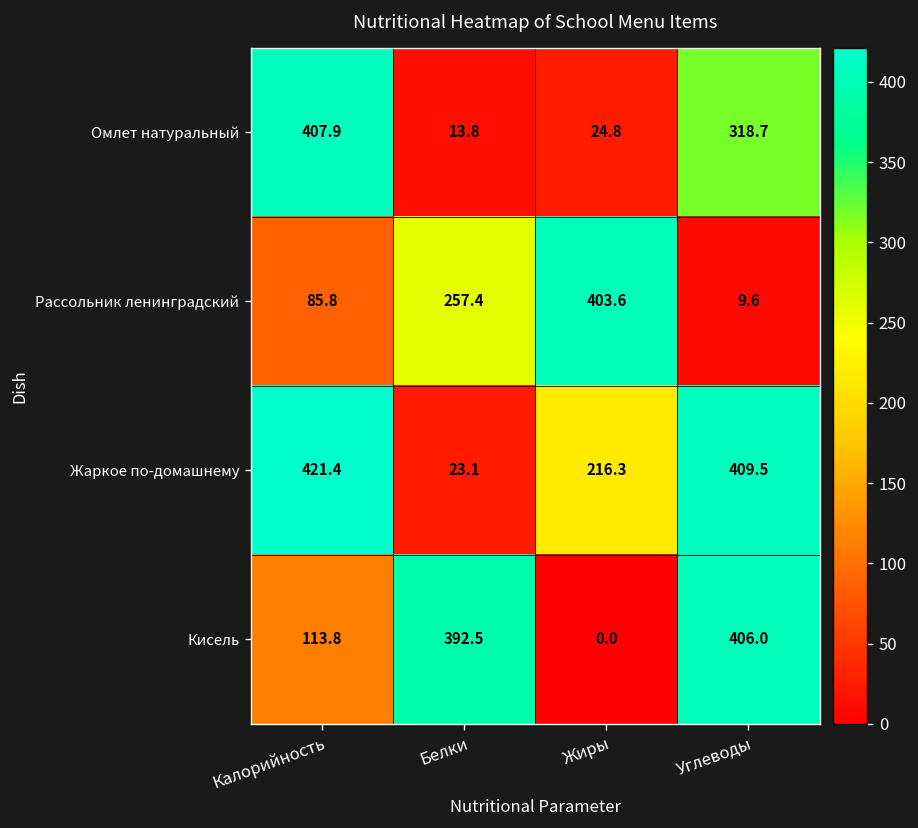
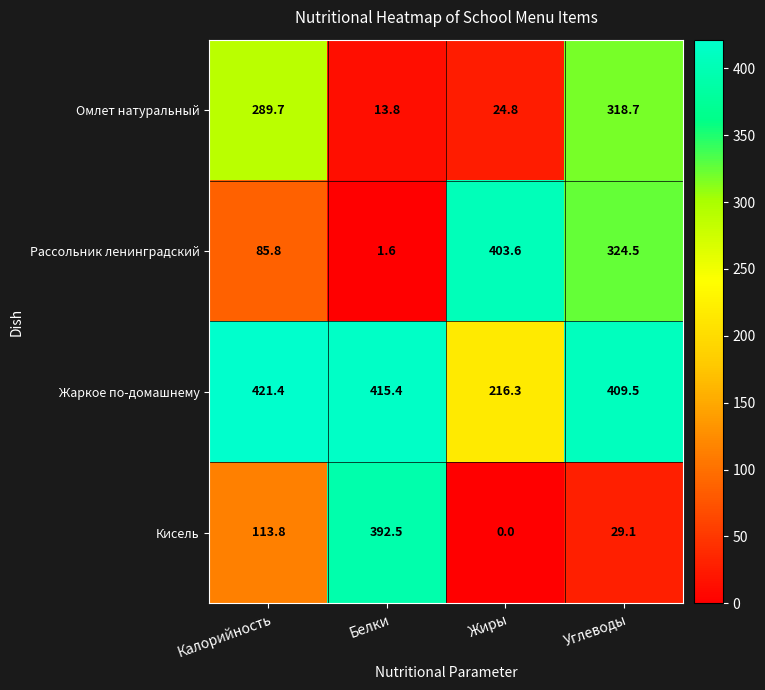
Омлет натуральный, Калорийность: 407.9 -> 289.7
Рассольник ленинградский, Белки: 257.4 -> 1.6
Рассольник ленинградский, Углеводы: 9.6 -> 324.5
Жаркое по-домашнему, Белки: 23.1 -> 415.4
Кисель, Углеводы: 406.0 -> 29.1
